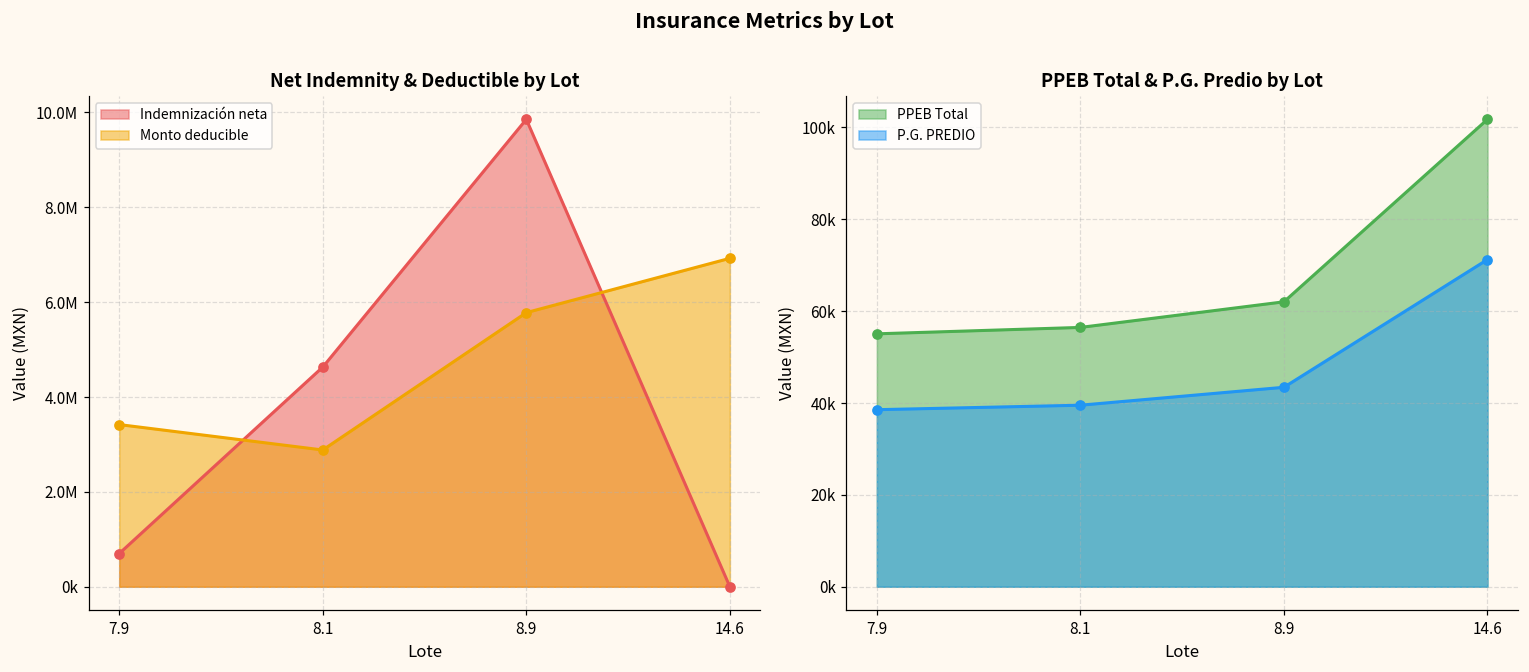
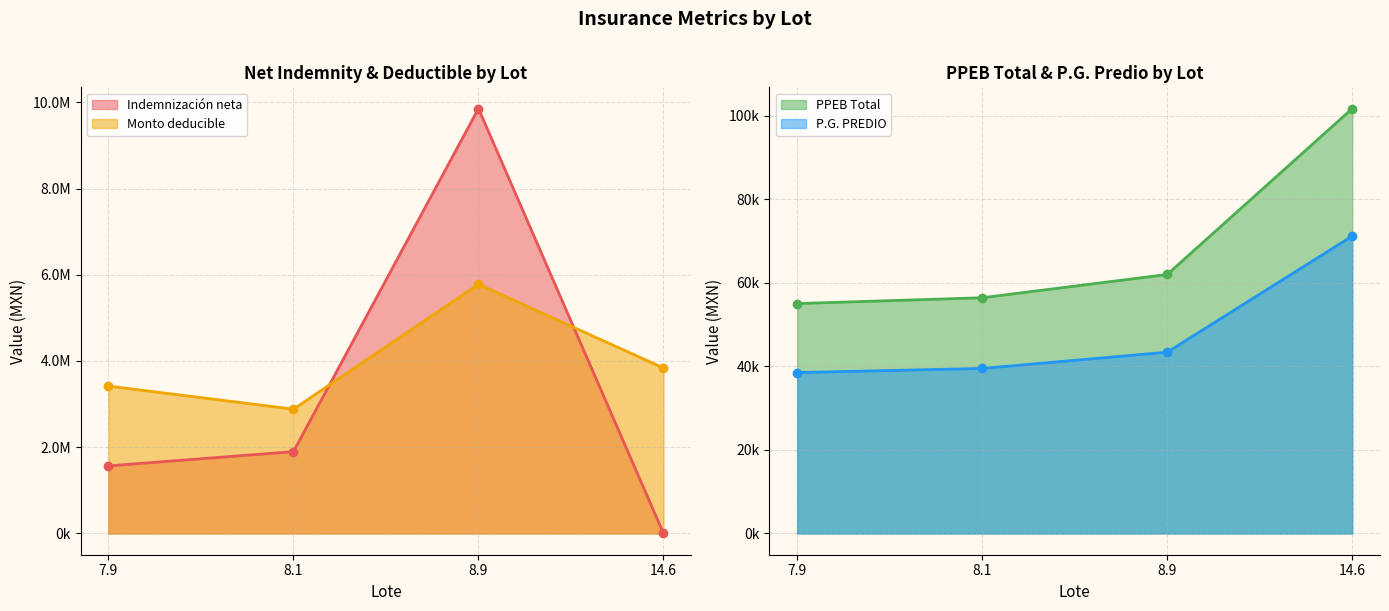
Net Indemnity & Deductible by Lot, Indemnización neta, 7.9: 700000 -> 1600000
Net Indemnity & Deductible by Lot, Indemnización neta, 8.1: 4600000 -> 1900000
Net Indemnity & Deductible by Lot, Monto deducible, 14.6: 6900000 -> 3800000
